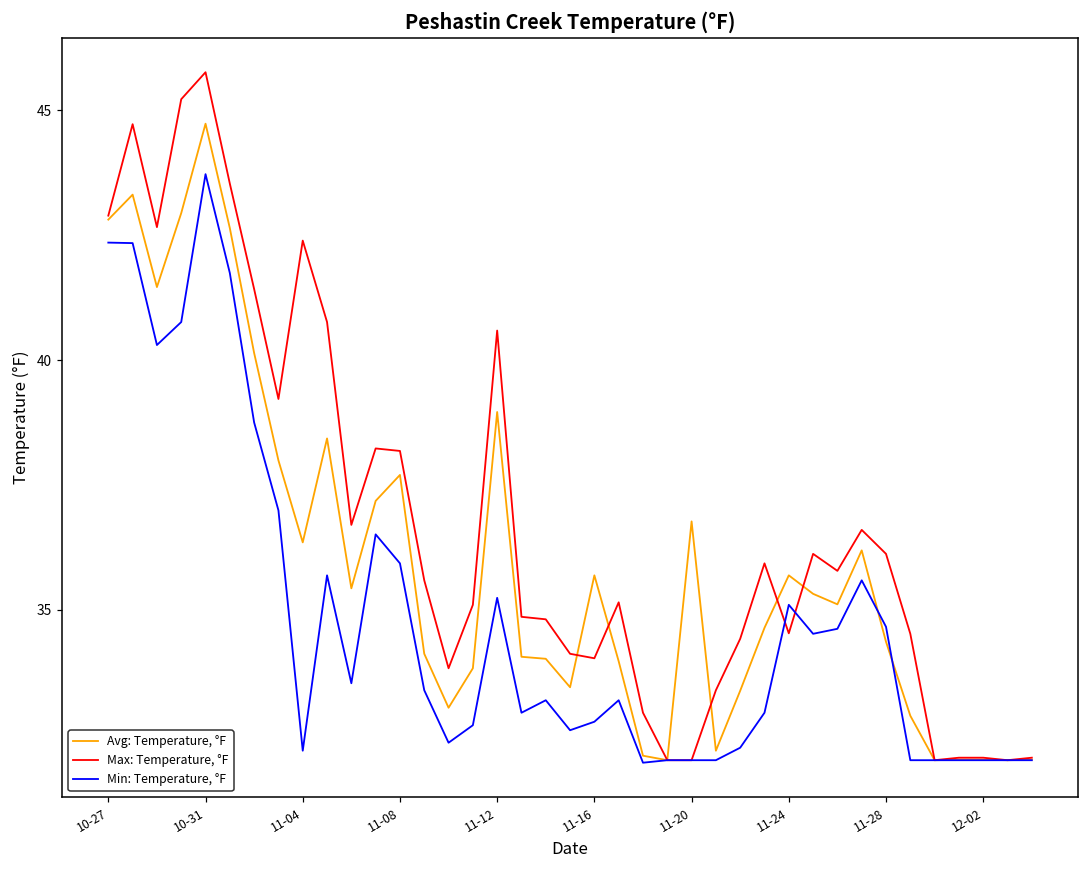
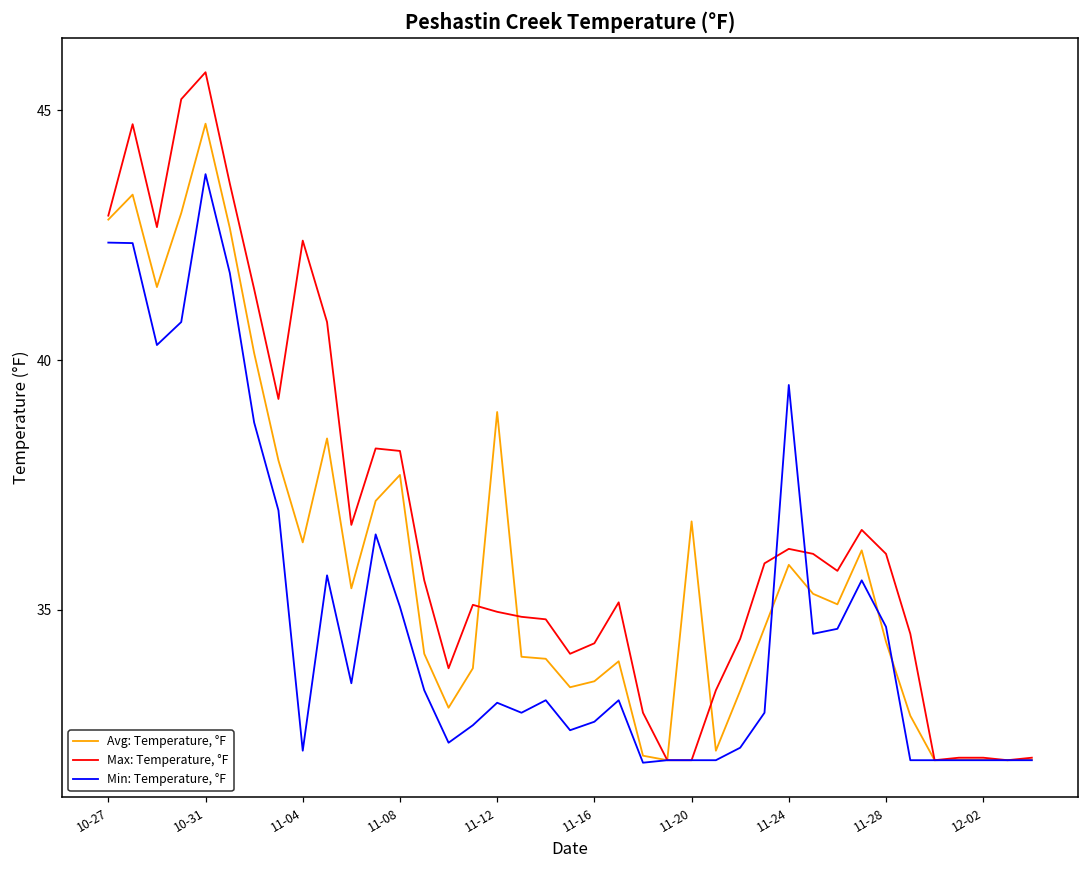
Min: Temperature, °F, 11-08: 35.9 -> 35.1
Max: Temperature, °F, 11-12: 40.6 -> 35.0
Min: Temperature, °F, 11-12: 35.2 -> 33.1
Avg: Temperature, °F, 11-16: 35.7 -> 33.6
Max: Temperature, °F, 11-16: 34.0 -> 34.3
Avg: Temperature, °F, 11-24: 35.7 -> 35.9
Max: Temperature, °F, 11-24: 34.5 -> 36.2
Min: Temperature, °F, 11-24: 35.1 -> 39.5
